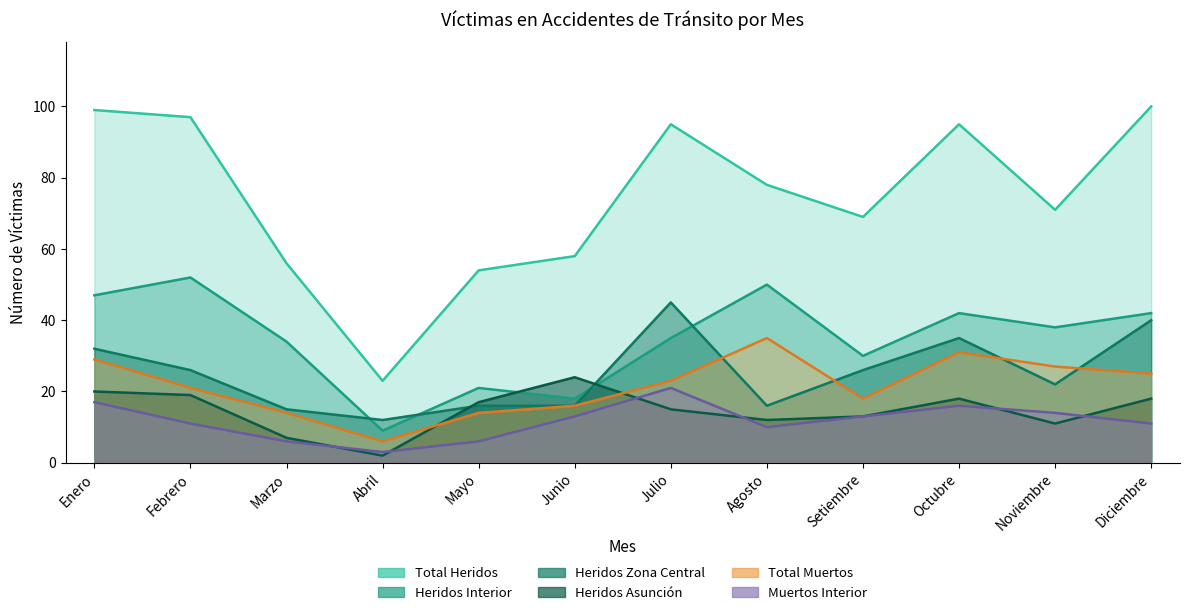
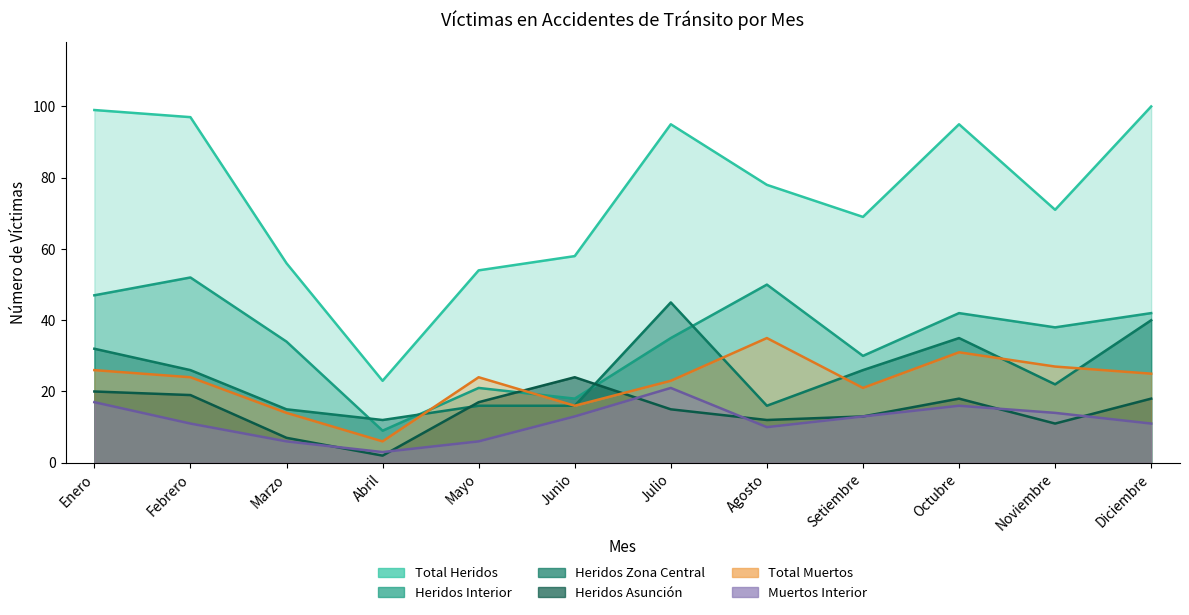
Total Muertos, Enero: 29 -> 26
Total Muertos, Febrero: 21 -> 24
Total Muertos, Mayo: 14 -> 24
Total Muertos, Setiembre: 18 -> 21
